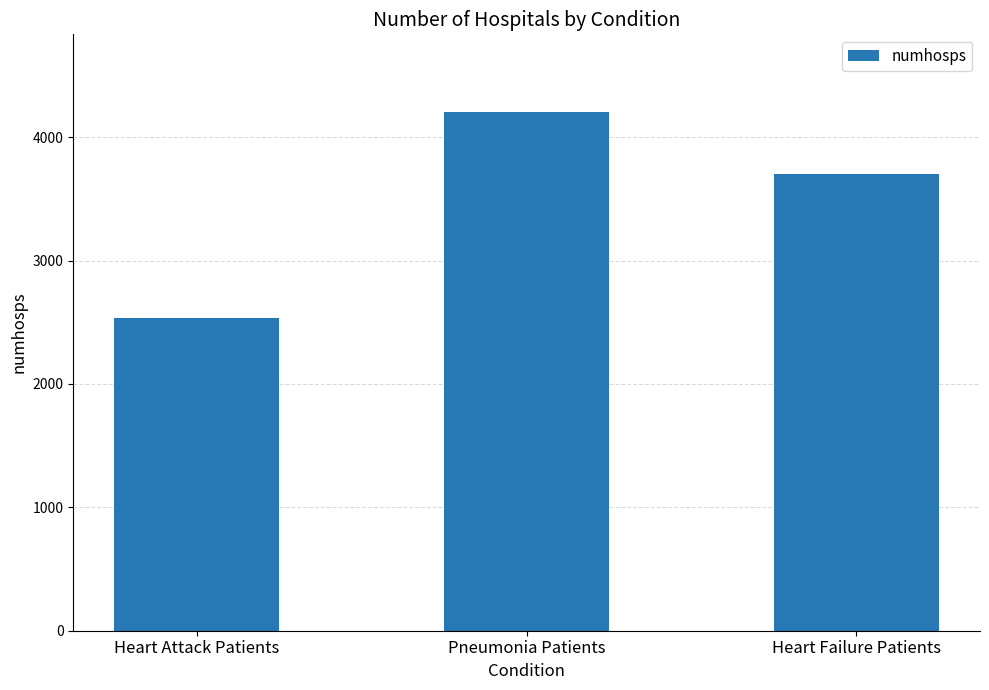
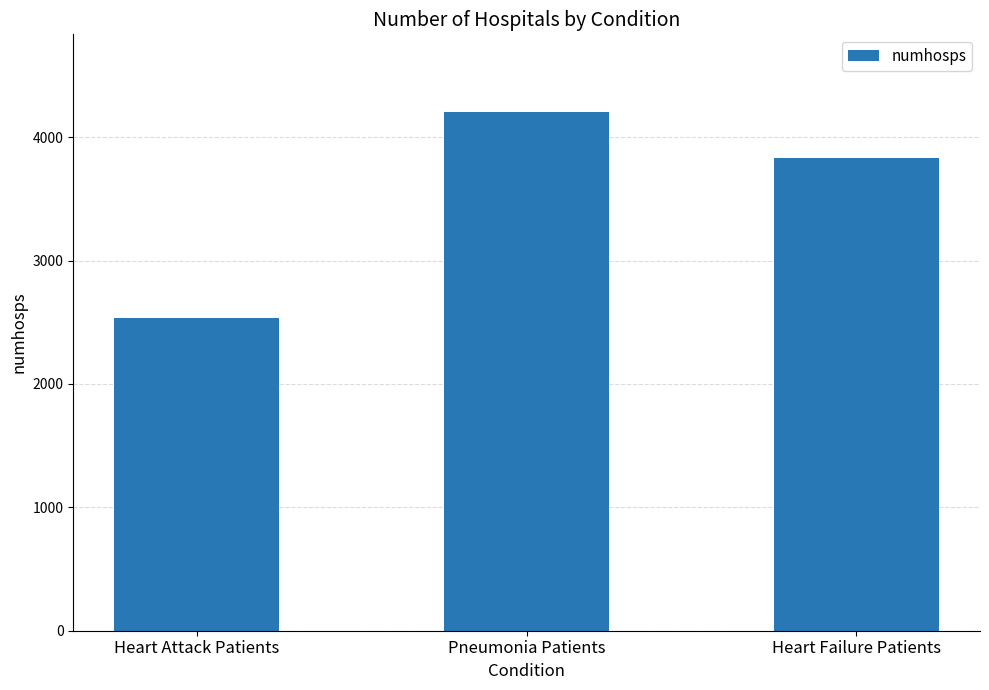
Heart Failure Patients: 3700 -> 3830
